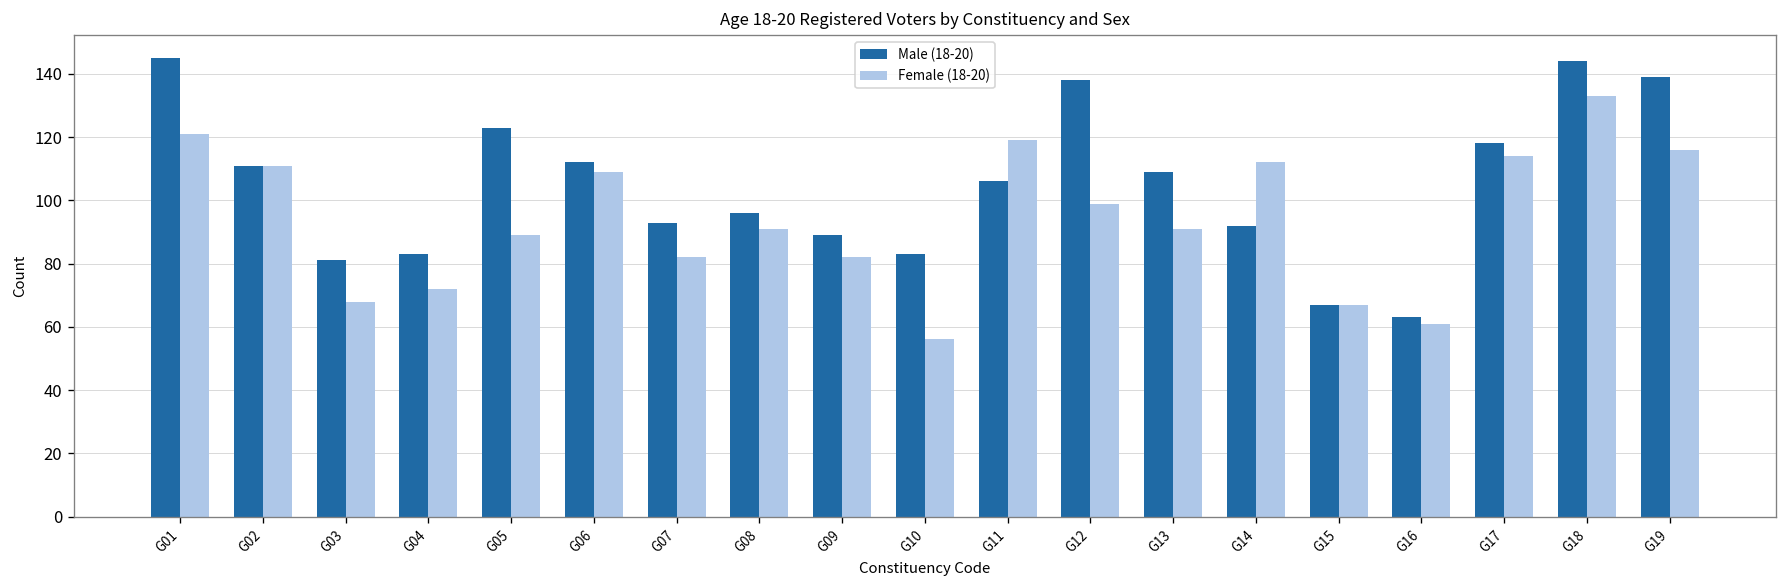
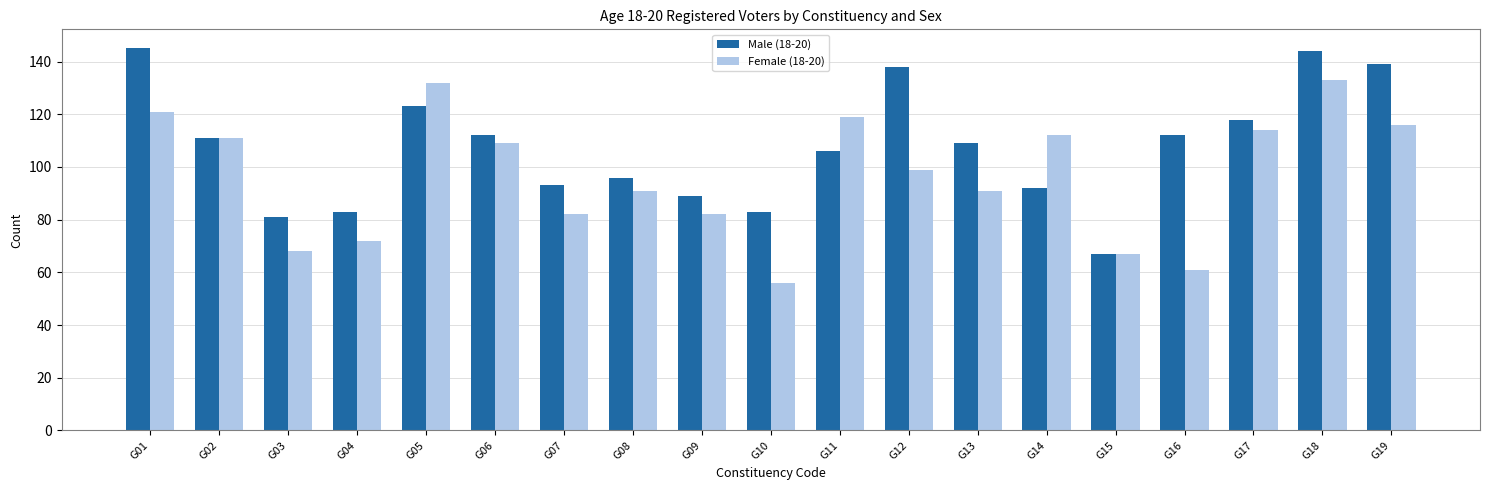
Female (18-20), G05: 89 -> 132
Male (18-20), G16: 63 -> 112
